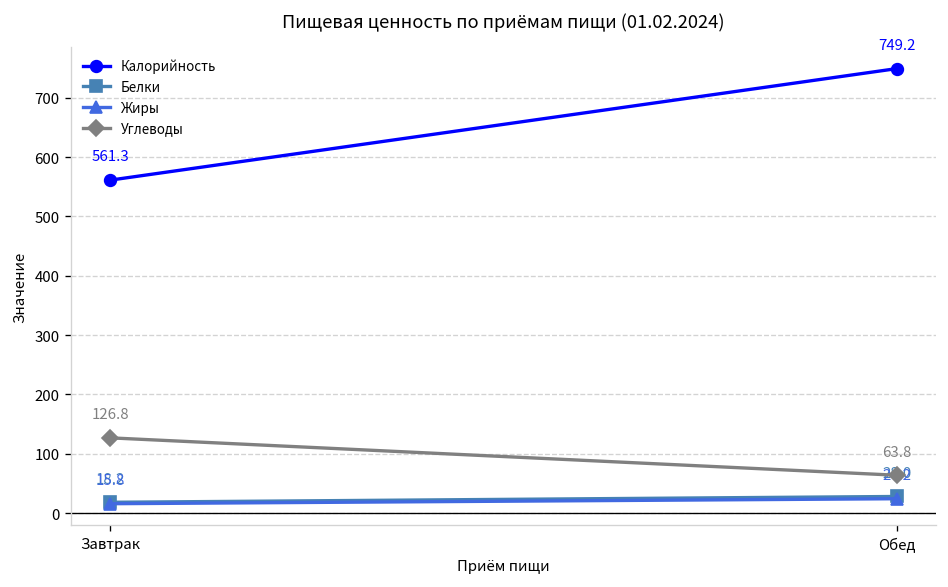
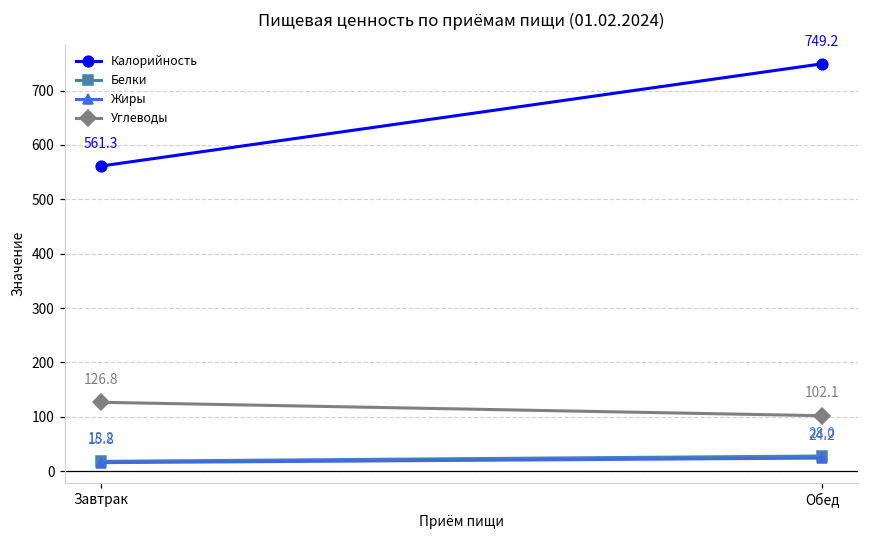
Углеводы, Обед: 63.8 -> 102.1
